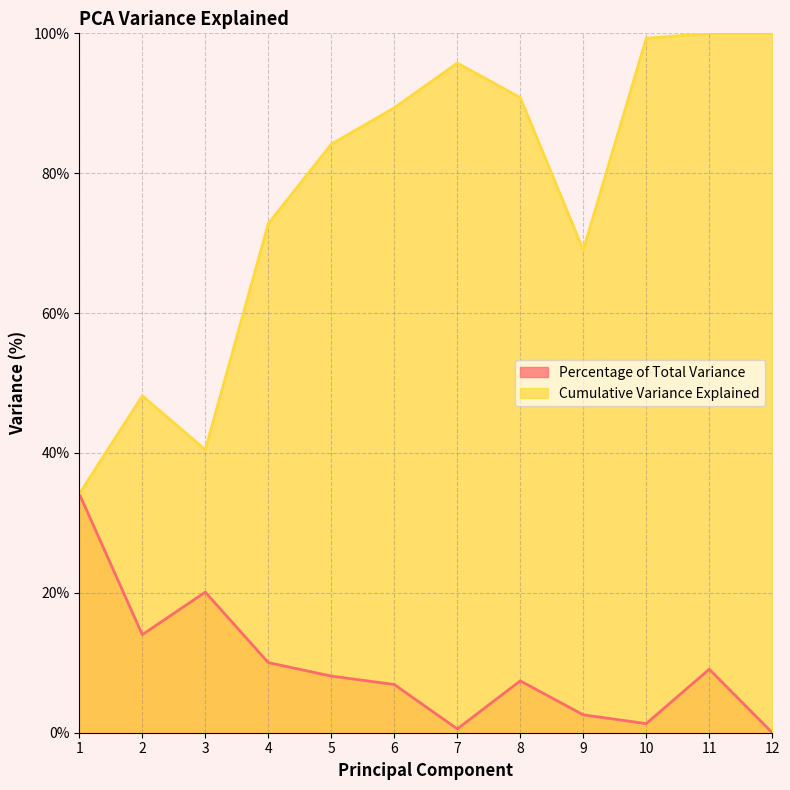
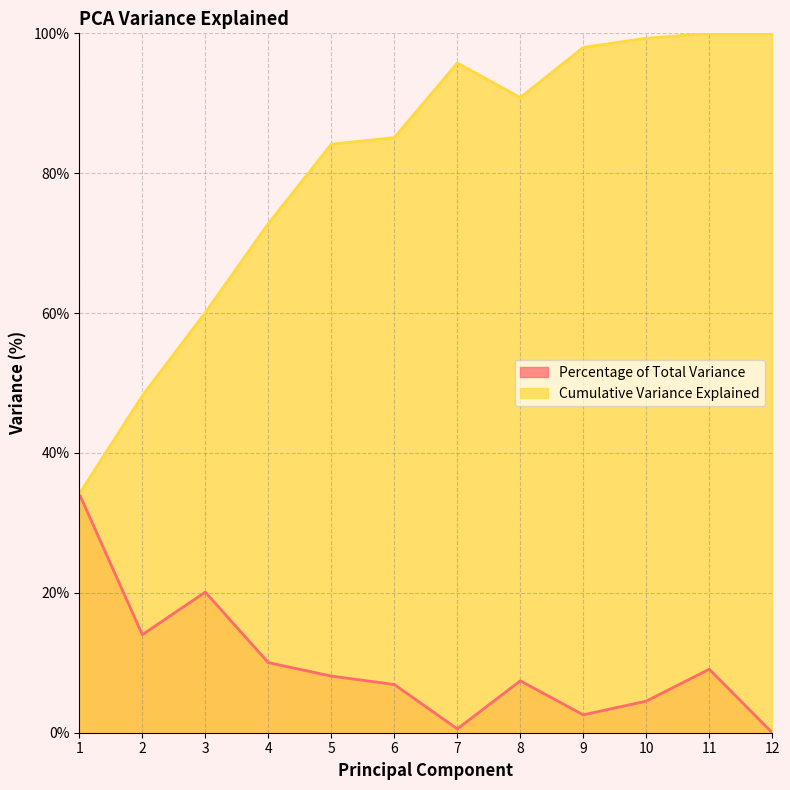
Cumulative Variance Explained, 3: 40% -> 60%
Cumulative Variance Explained, 6: 89% -> 85%
Cumulative Variance Explained, 9: 69% -> 98%
Percentage of Total Variance, 10: 1% -> 5%
